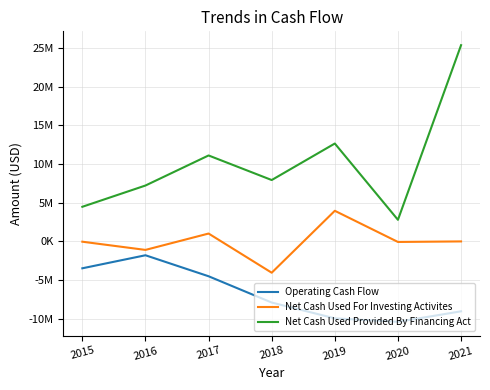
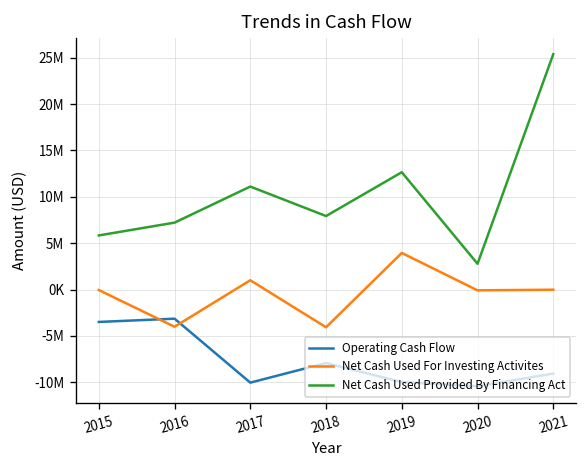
Net Cash Used Provided By Financing Act, 2015: 4000000 -> 6000000
Operating Cash Flow, 2016: -2000000 -> -3000000
Net Cash Used For Investing Activites, 2016: -1000000 -> -4000000
Operating Cash Flow, 2017: -5000000 -> -10000000
